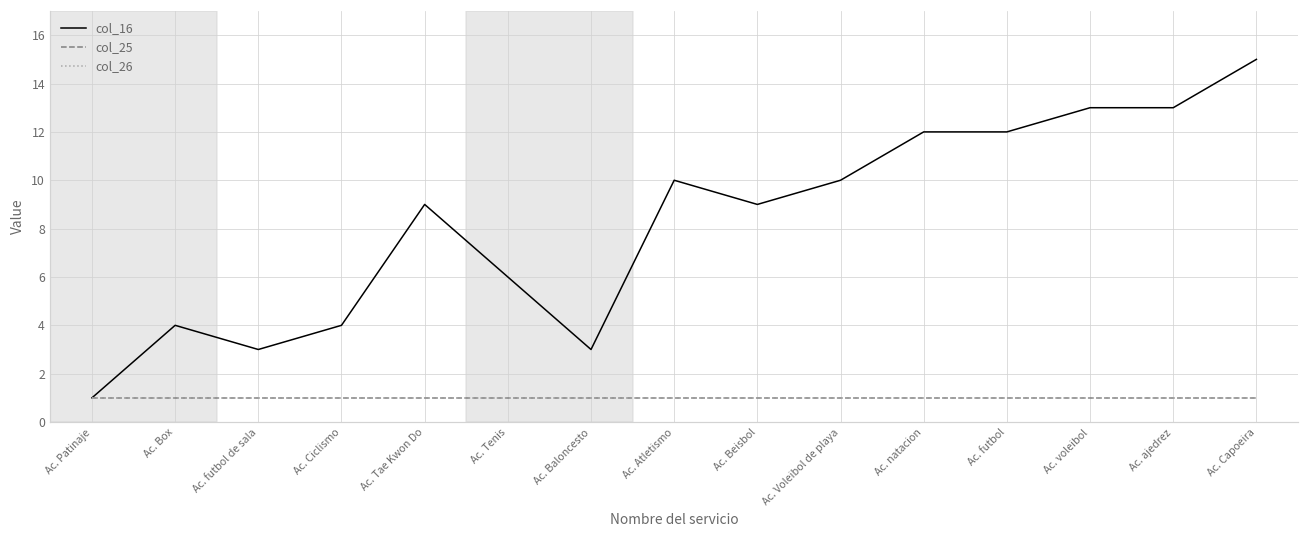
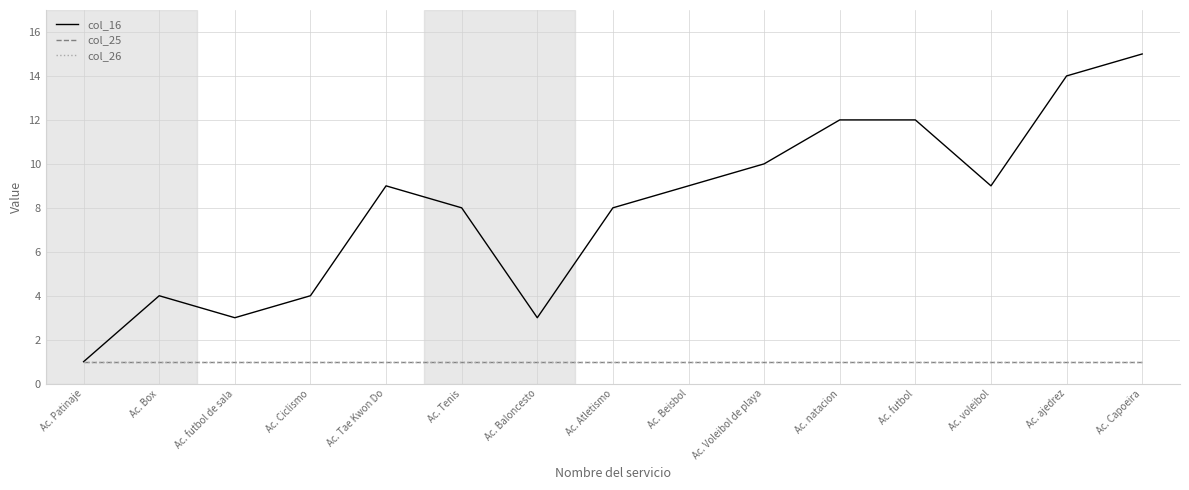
col_16, Ac. Tenis: 6 -> 8
col_16, Ac. Atletismo: 10 -> 8
col_16, Ac. voleibol: 13 -> 9
col_16, Ac. ajedrez: 13 -> 14
